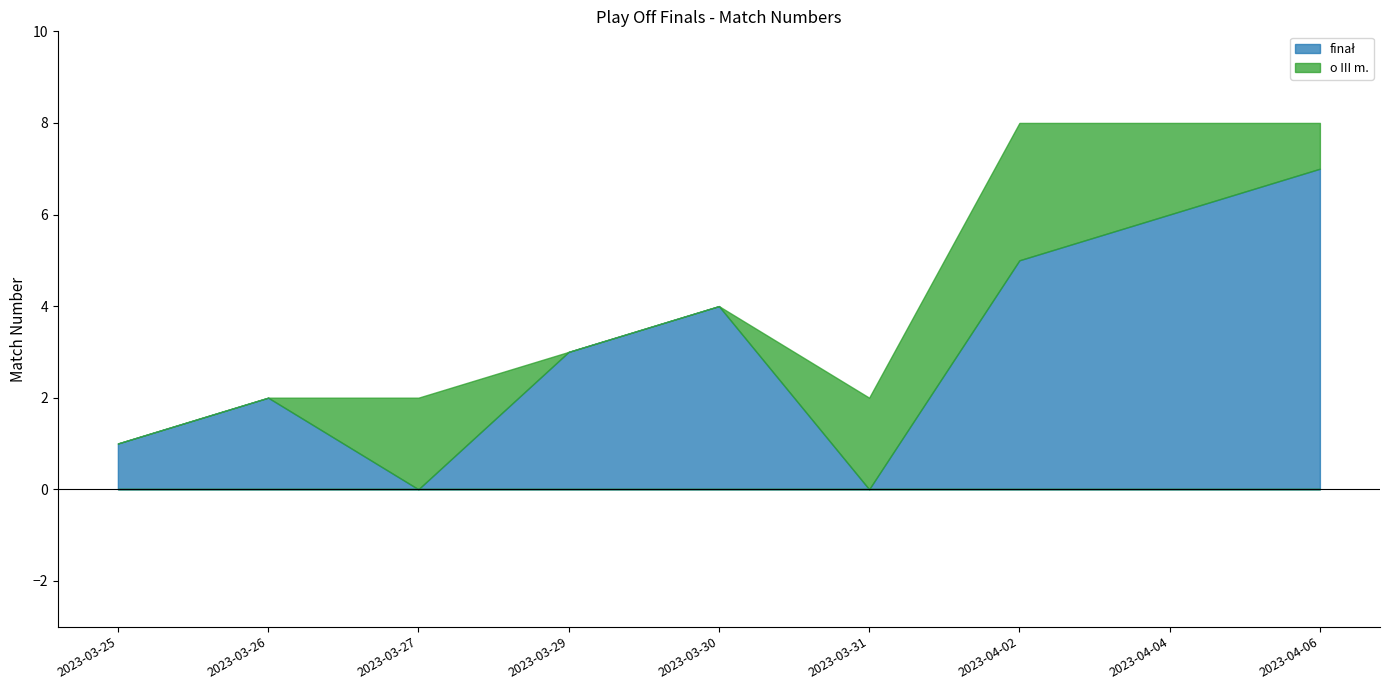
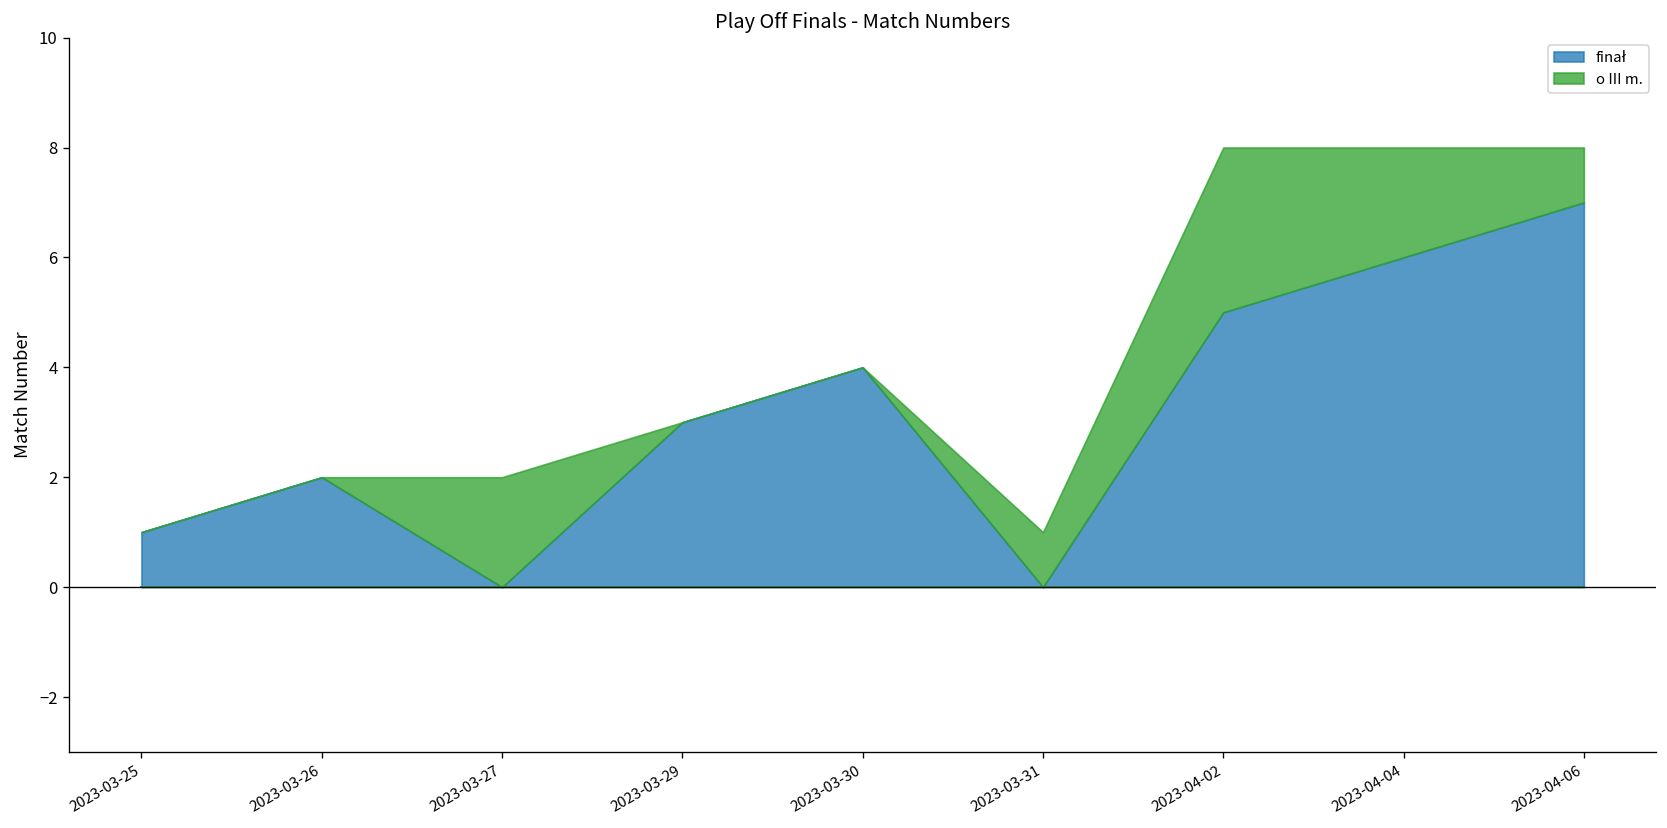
o III m., 2023-03-31: 2 -> 1
